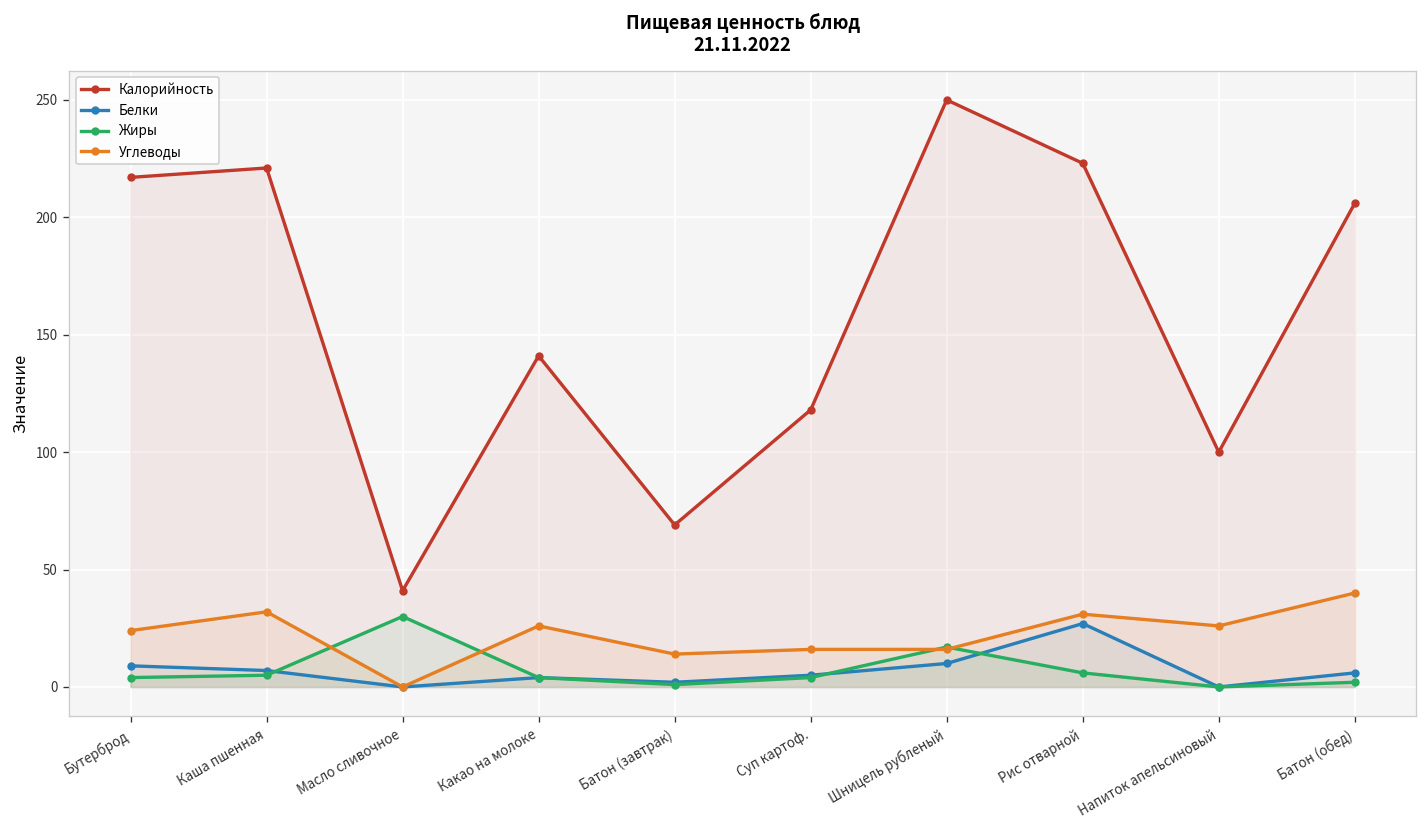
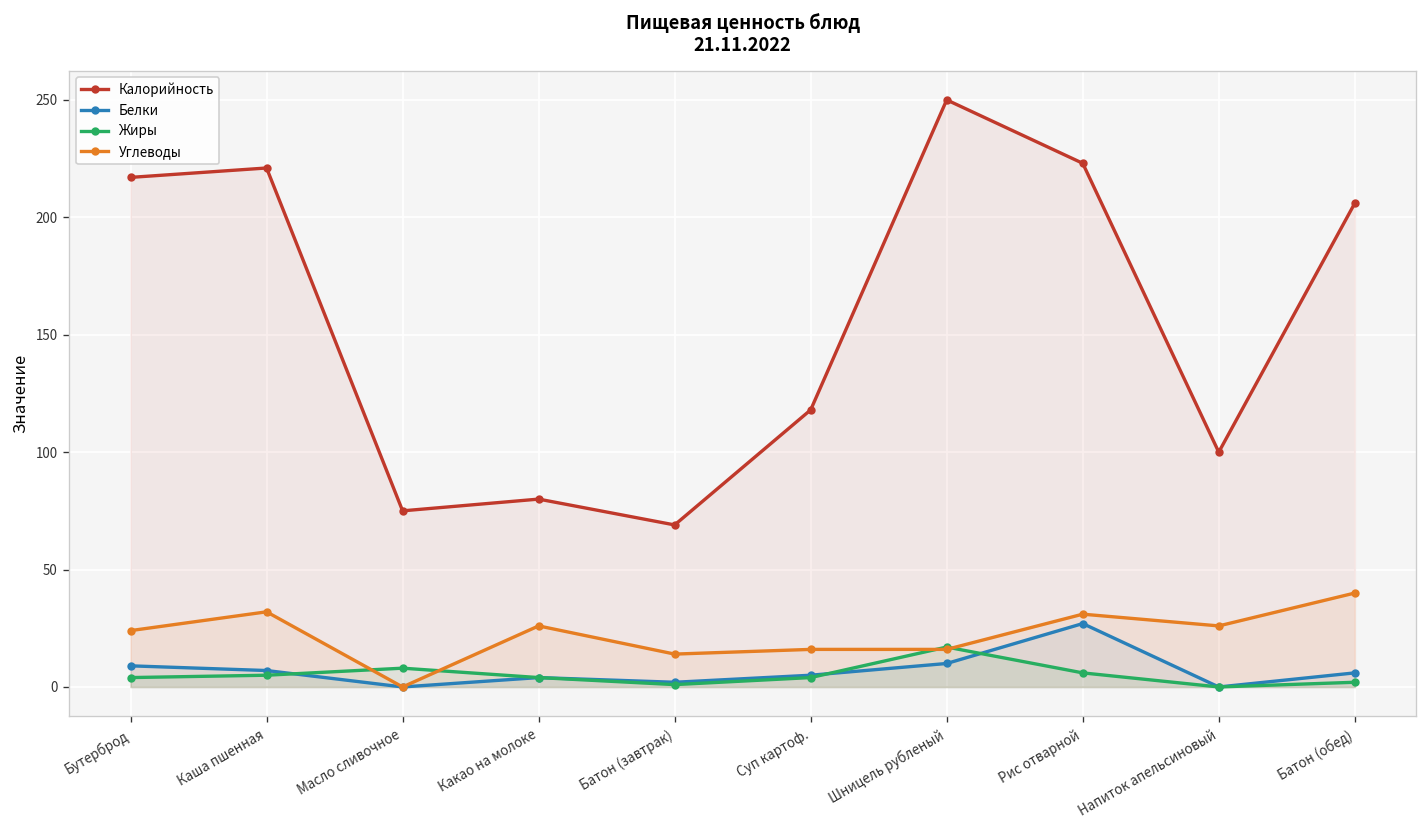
Калорийность, Масло сливочное: 41 -> 75
Жиры, Масло сливочное: 30 -> 8
Калорийность, Какао на молоке: 141 -> 80
